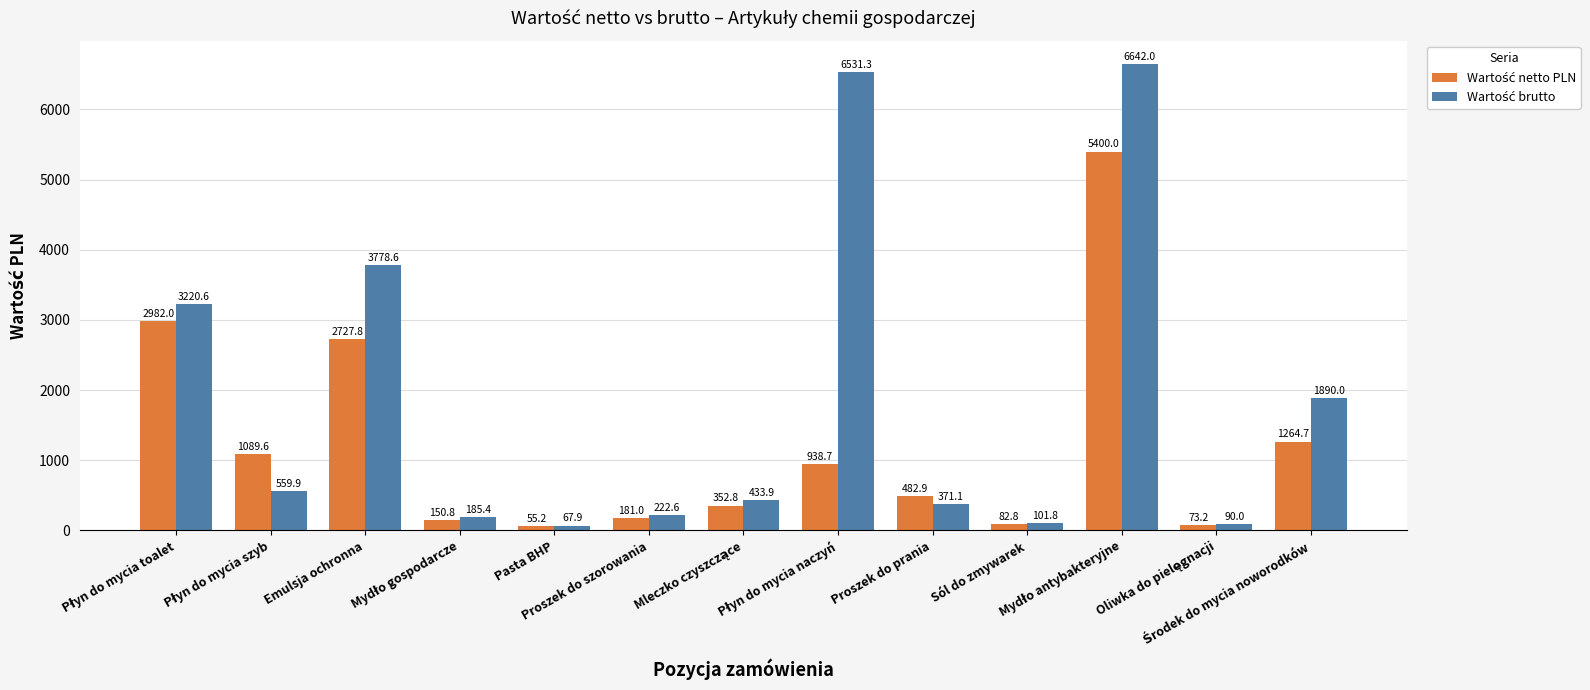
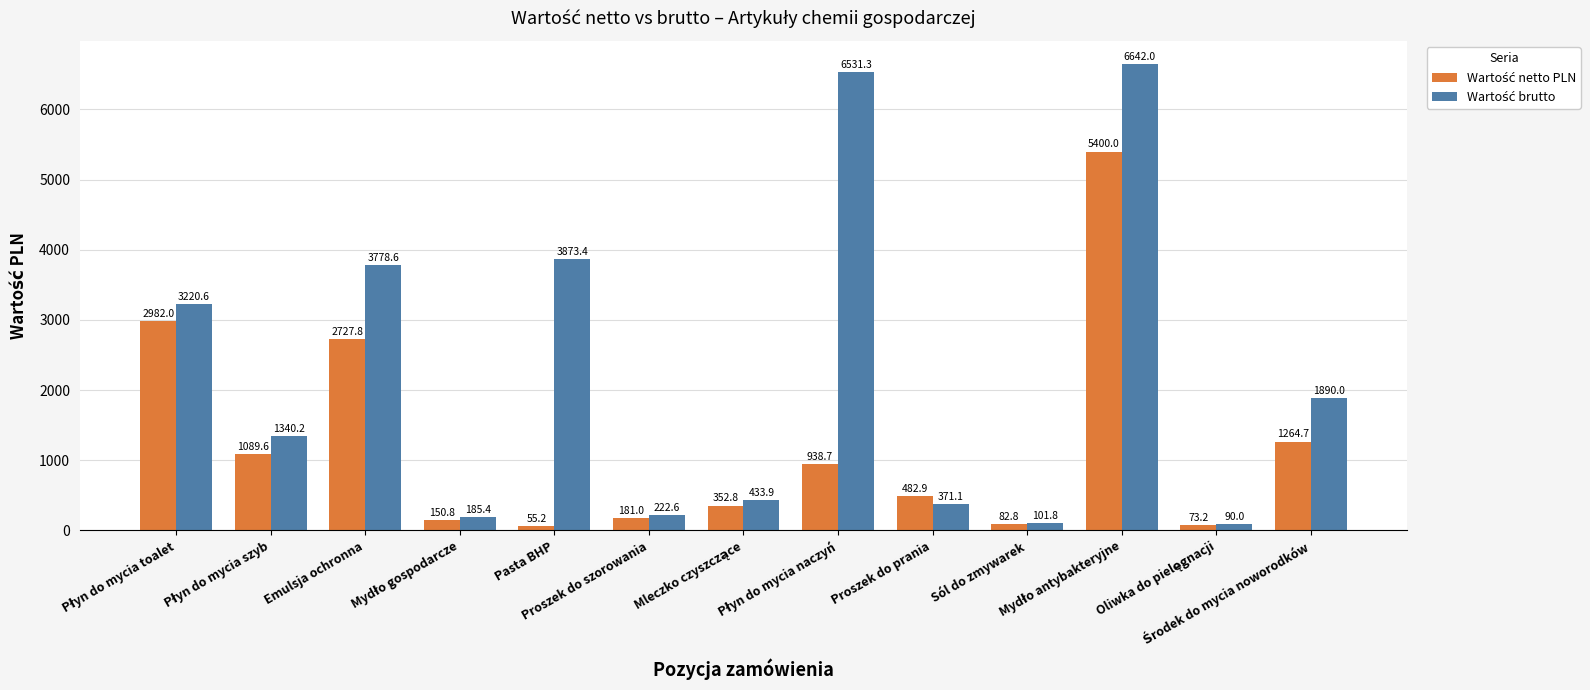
Wartość brutto, Płyn do mycia szyb: 559.9 -> 1340.2
Wartość brutto, Pasta BHP: 67.9 -> 3873.4
